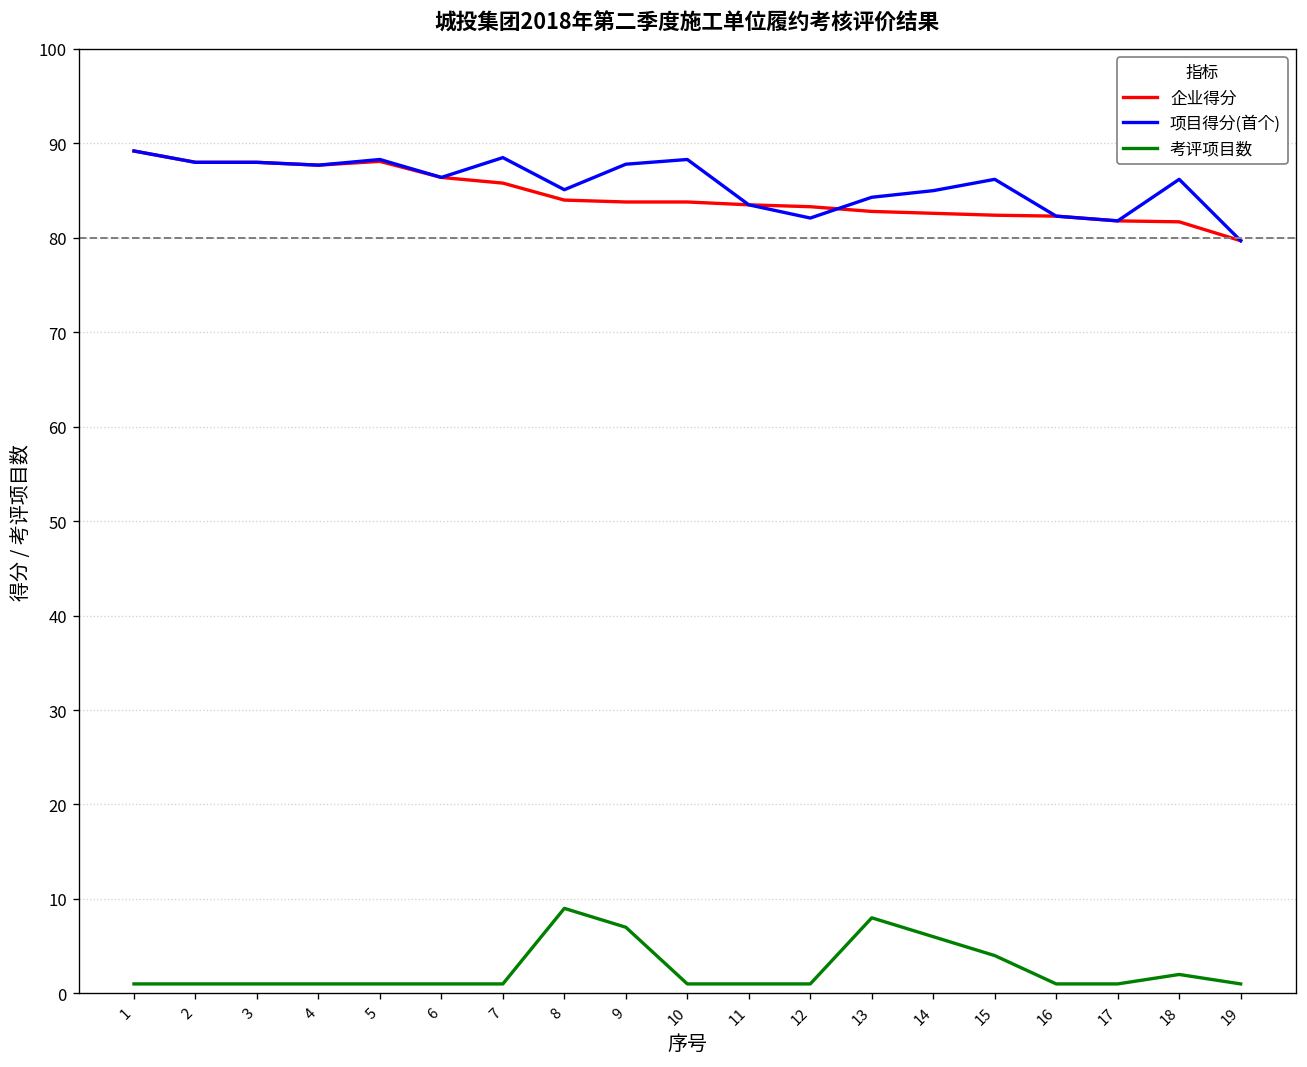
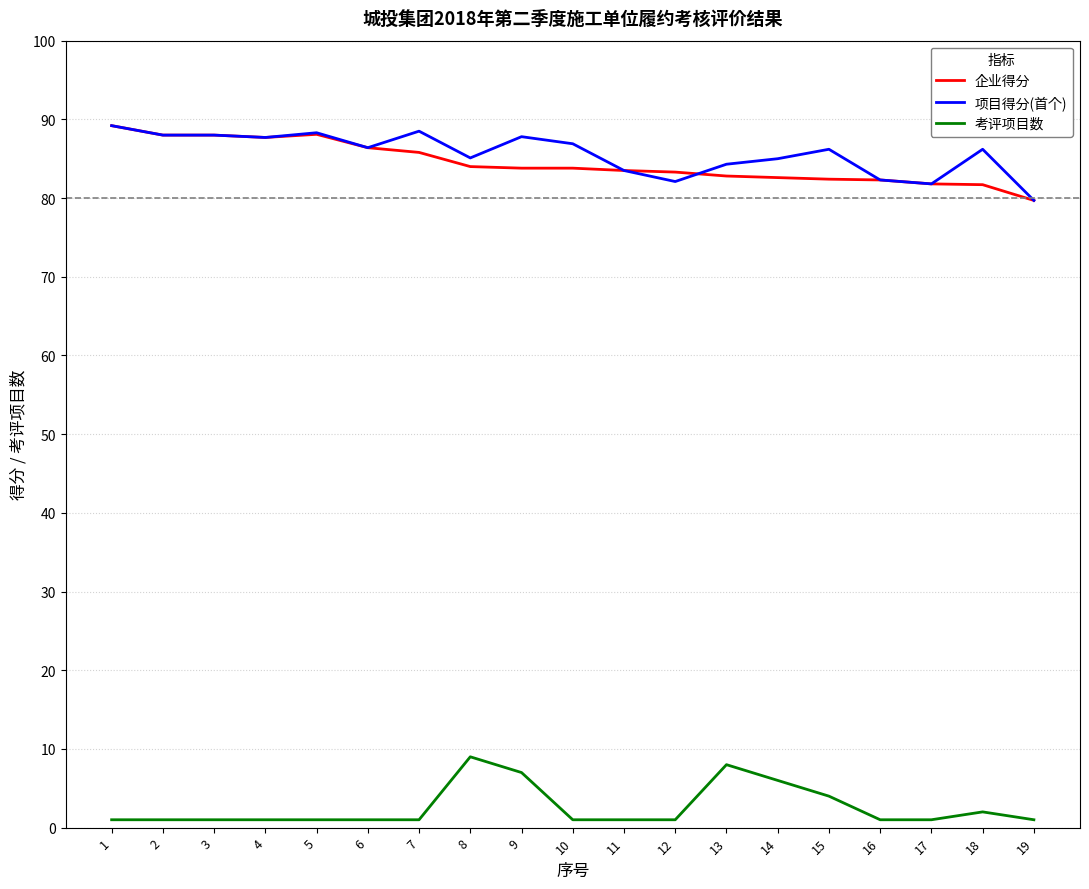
项目得分(首个), 10: 88 -> 87
